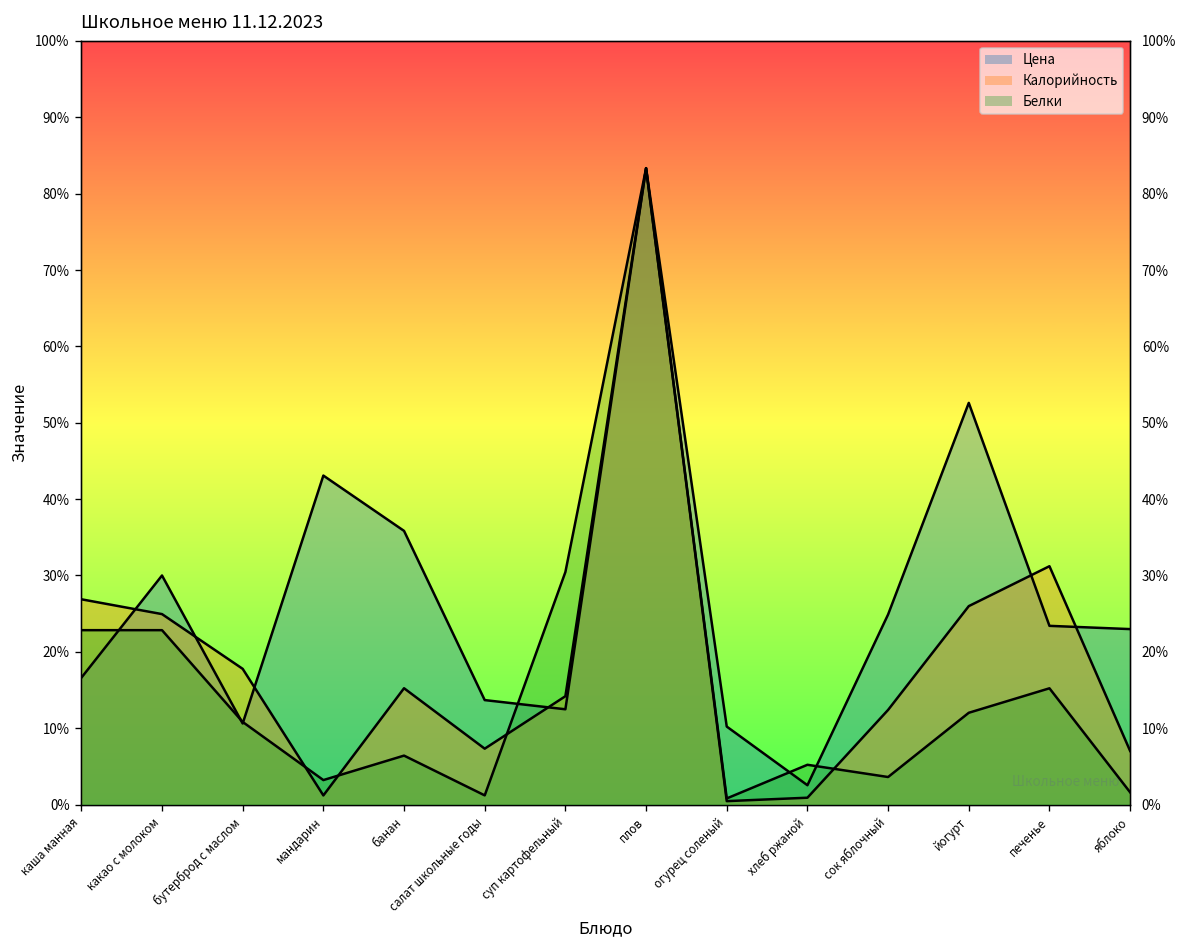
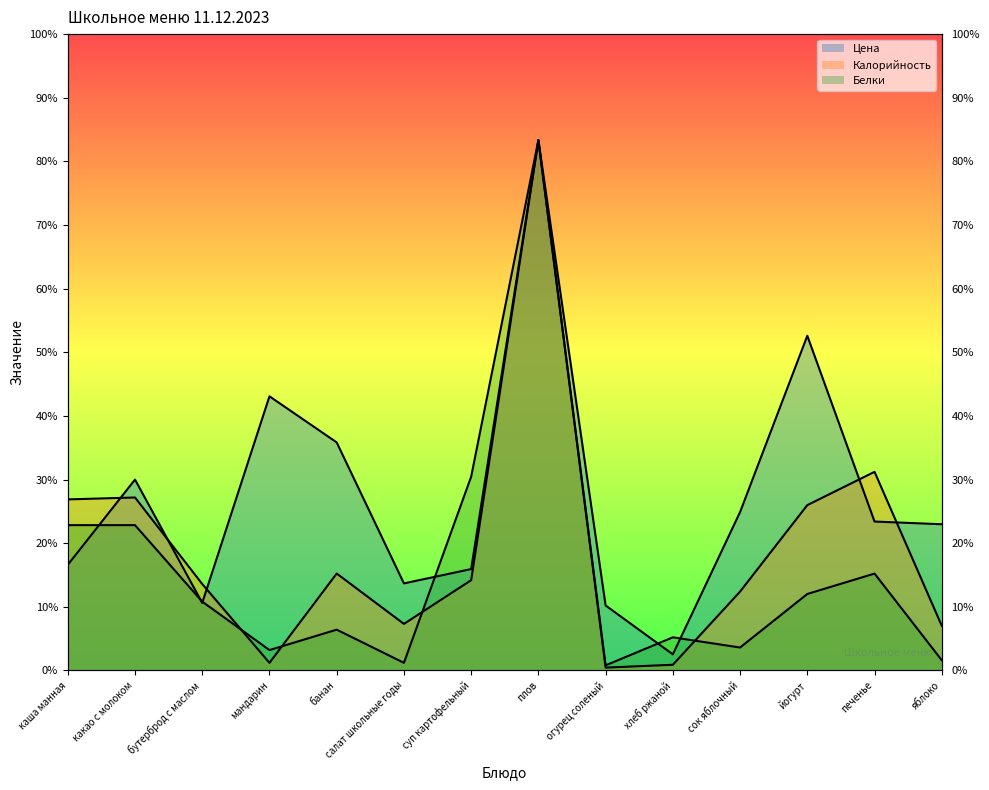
Калорийность, какао с молоком: 25% -> 27%
Калорийность, бутерброд с маслом: 18% -> 14%
Цена, суп картофельный: 12% -> 16%
